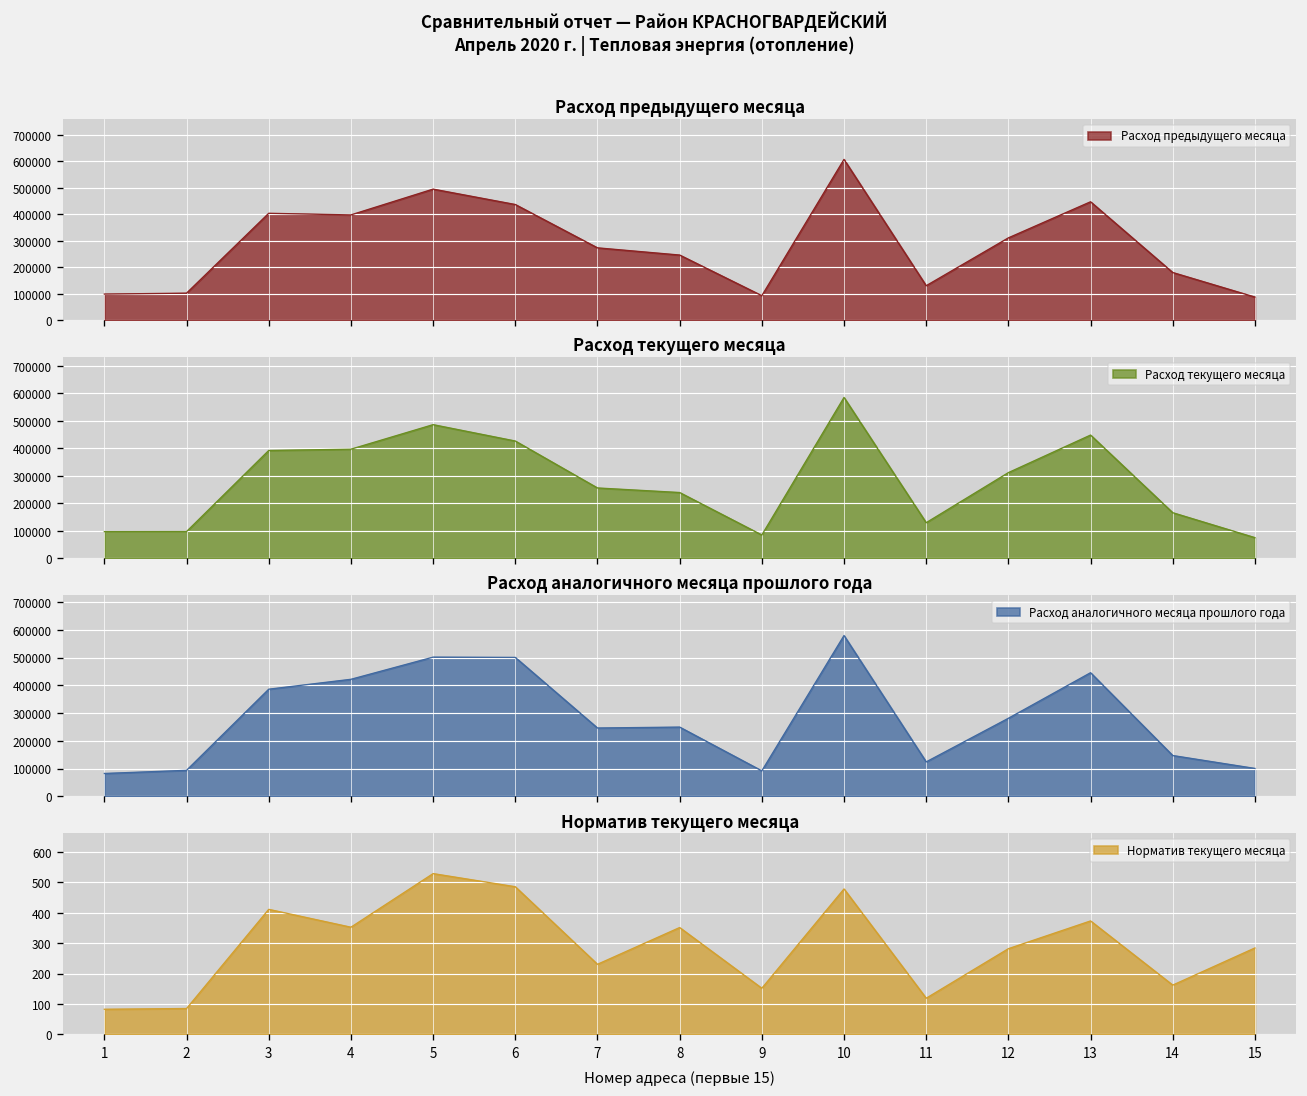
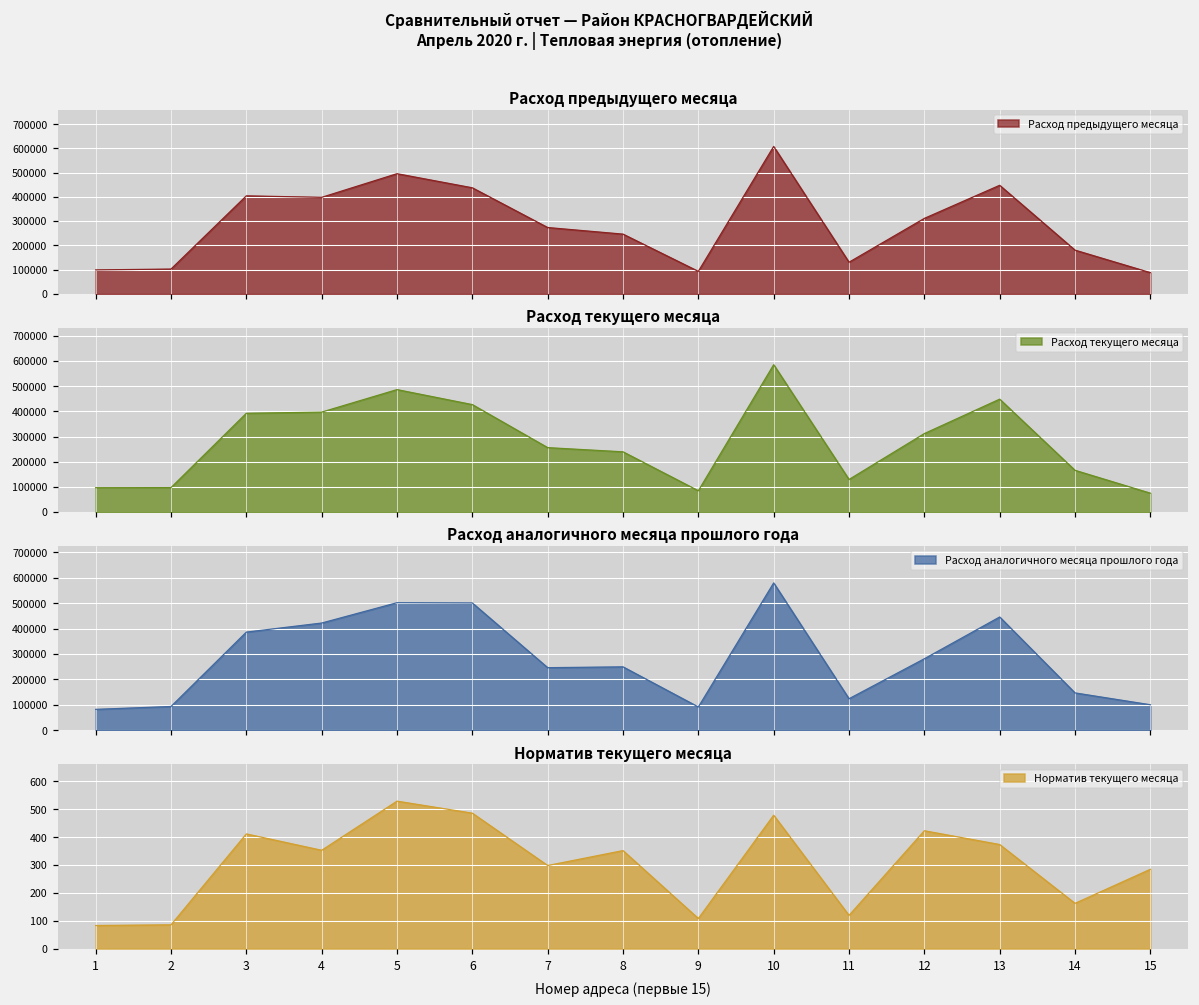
Норматив текущего месяца, 7: 230 -> 300
Норматив текущего месяца, 9: 150 -> 110
Норматив текущего месяца, 12: 280 -> 420
